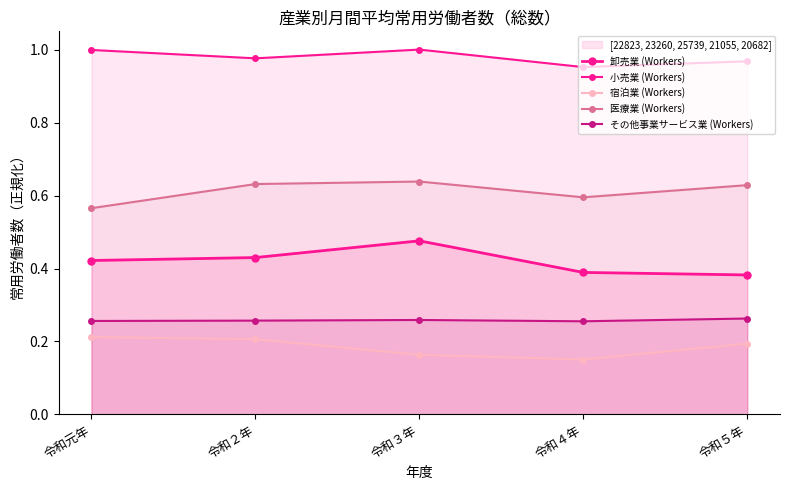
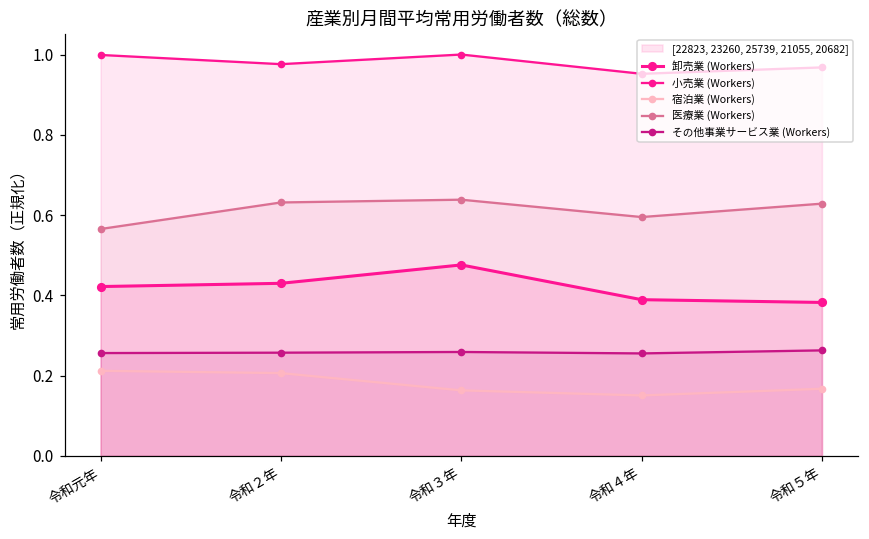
宿泊業 (Workers), 令和５年: 0.19 -> 0.17
